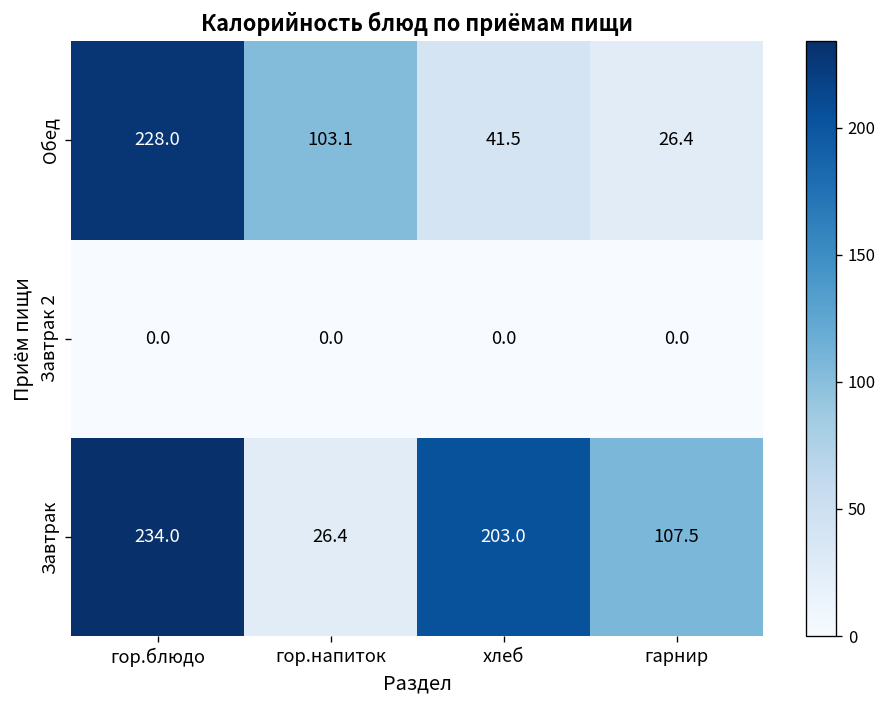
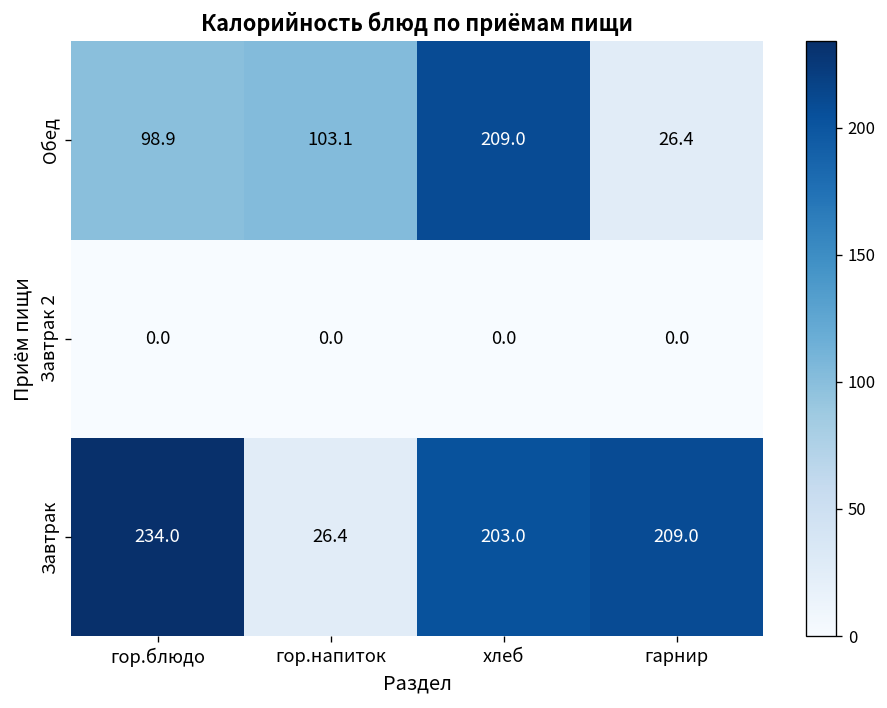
Обед, гор.блюдо: 228.0 -> 98.9
Обед, хлеб: 41.5 -> 209.0
Завтрак, гарнир: 107.5 -> 209.0
